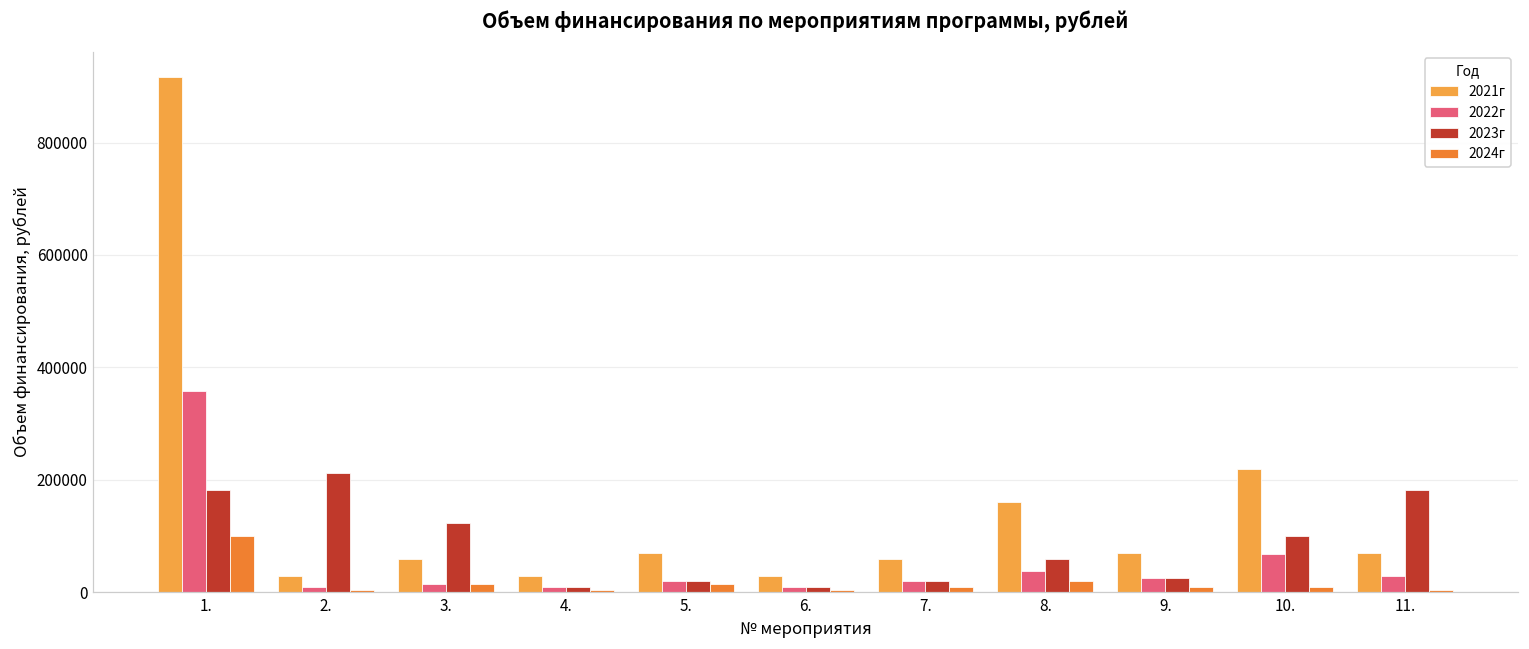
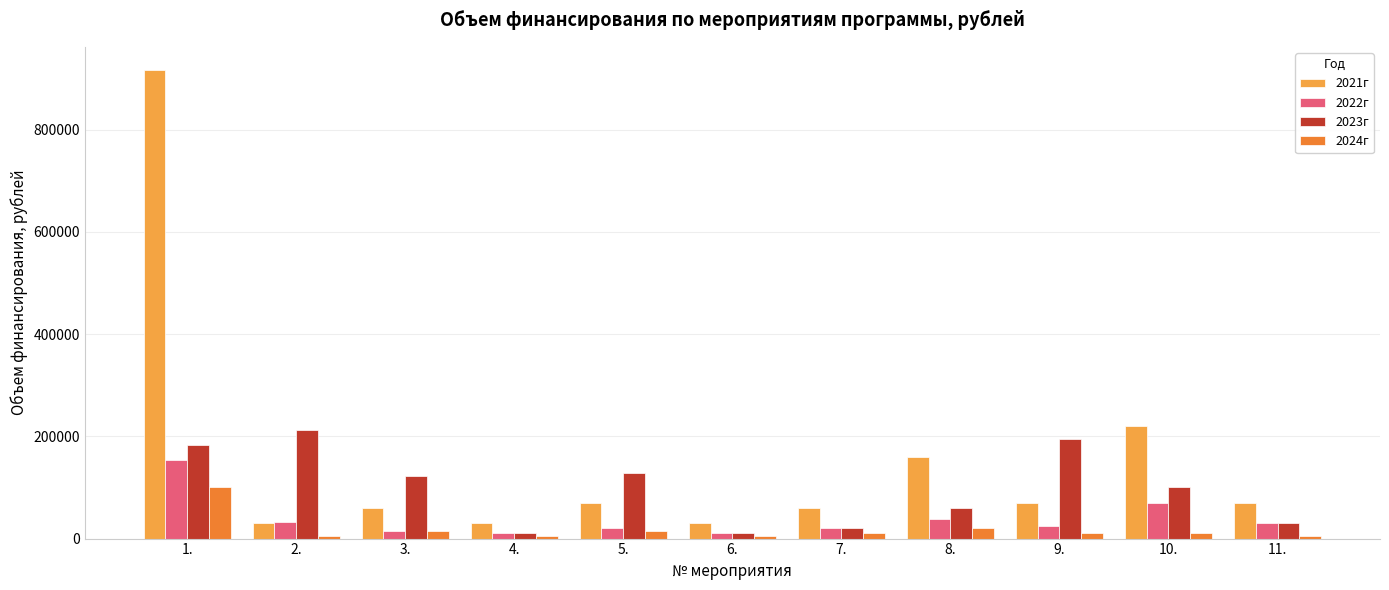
2022г, 1.: 360000 -> 150000
2022г, 2.: 10000 -> 30000
2023г, 5.: 20000 -> 130000
2023г, 9.: 30000 -> 190000
2023г, 11.: 180000 -> 30000
